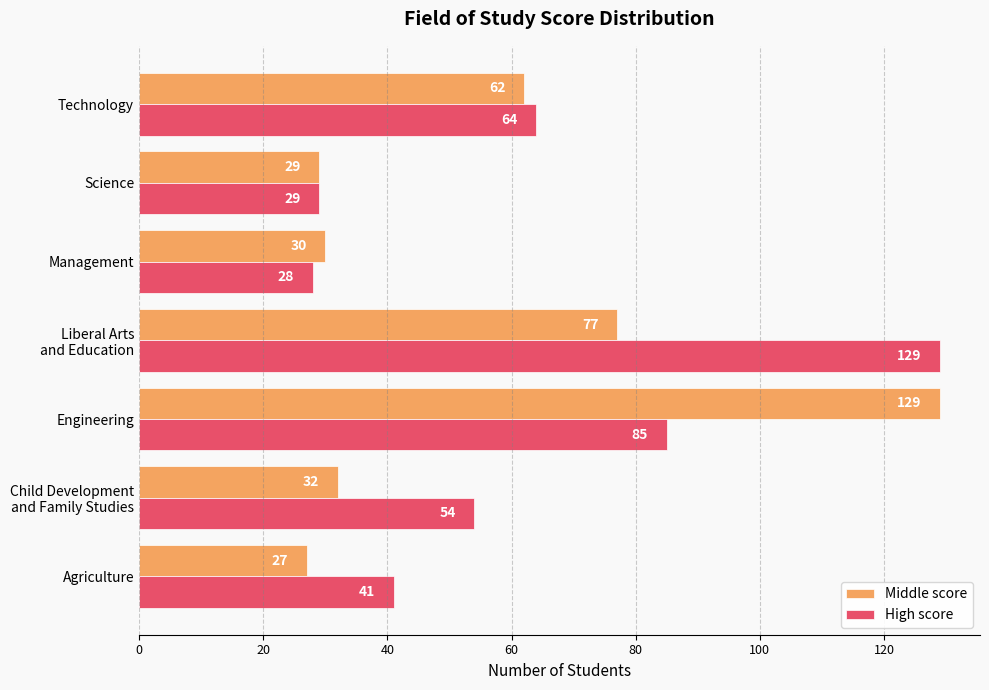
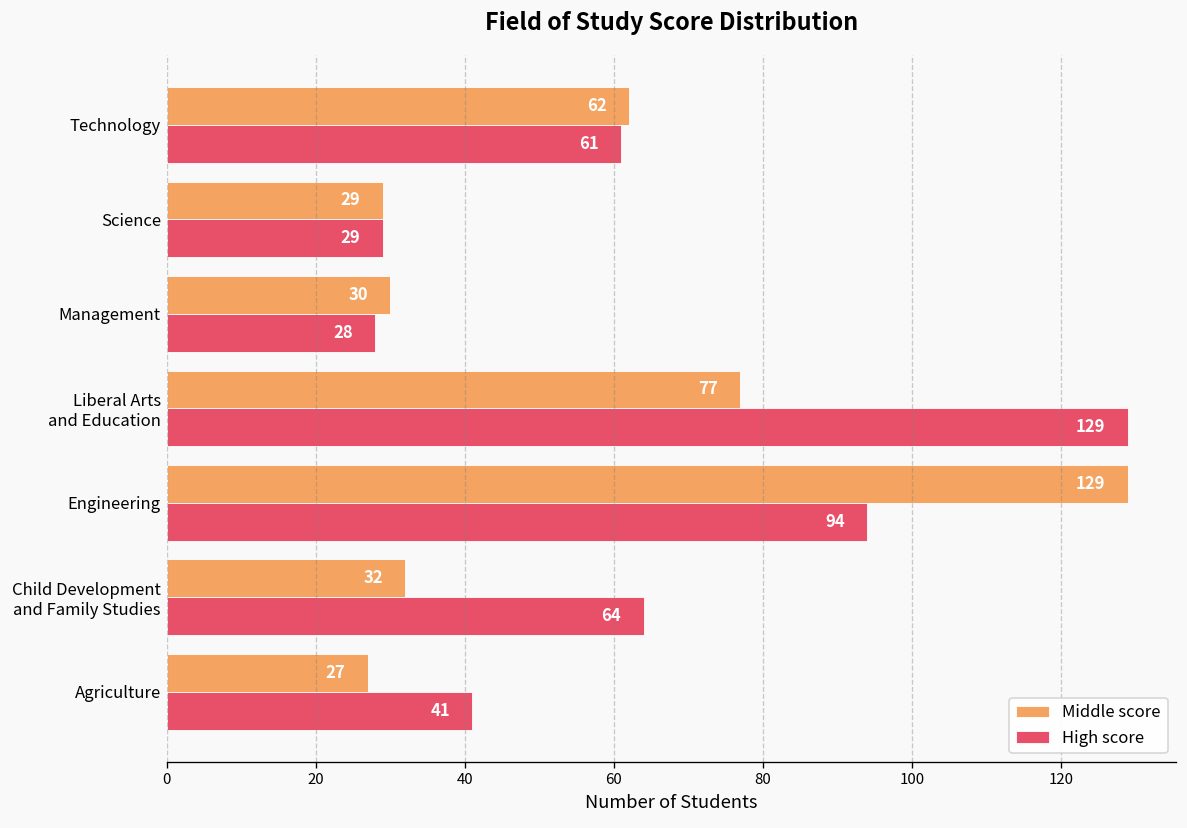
High score, Technology: 64 -> 61
High score, Engineering: 85 -> 94
High score, Child Development and Family Studies: 54 -> 64
